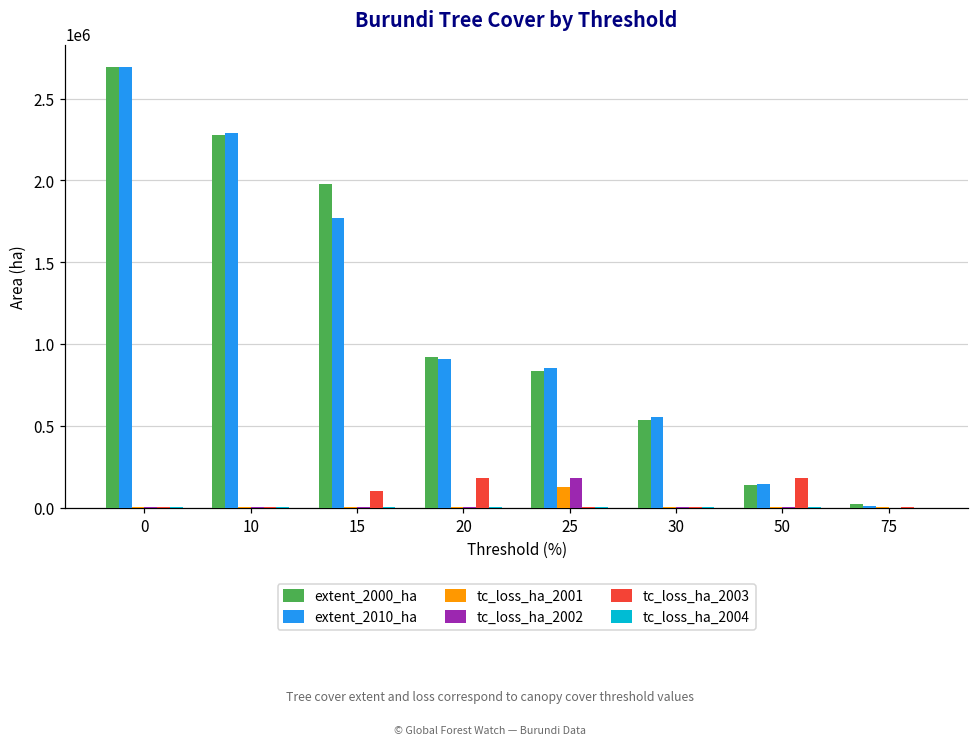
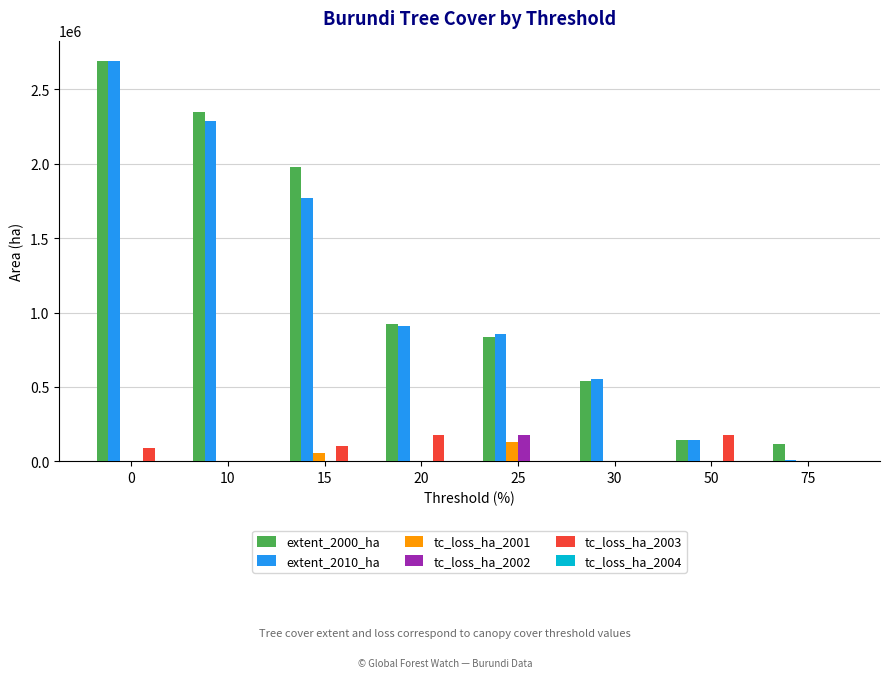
tc_loss_ha_2003, 0: 0 -> 90000
extent_2000_ha, 10: 2280000 -> 2350000
tc_loss_ha_2001, 15: 0 -> 60000
extent_2000_ha, 75: 20000 -> 120000
